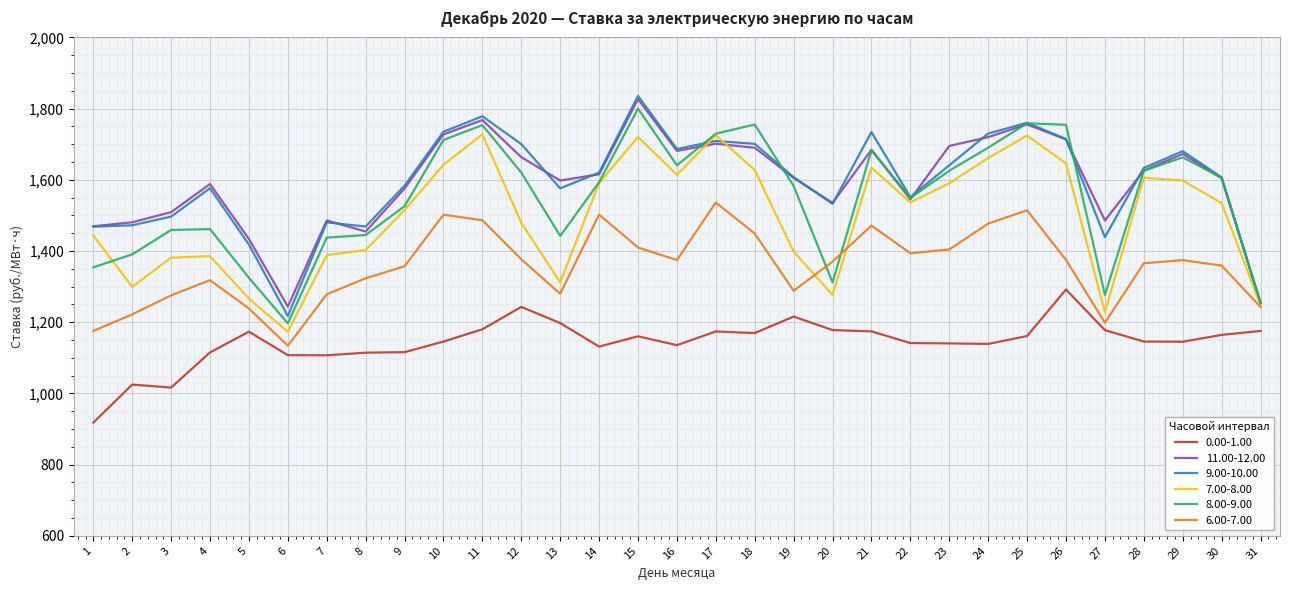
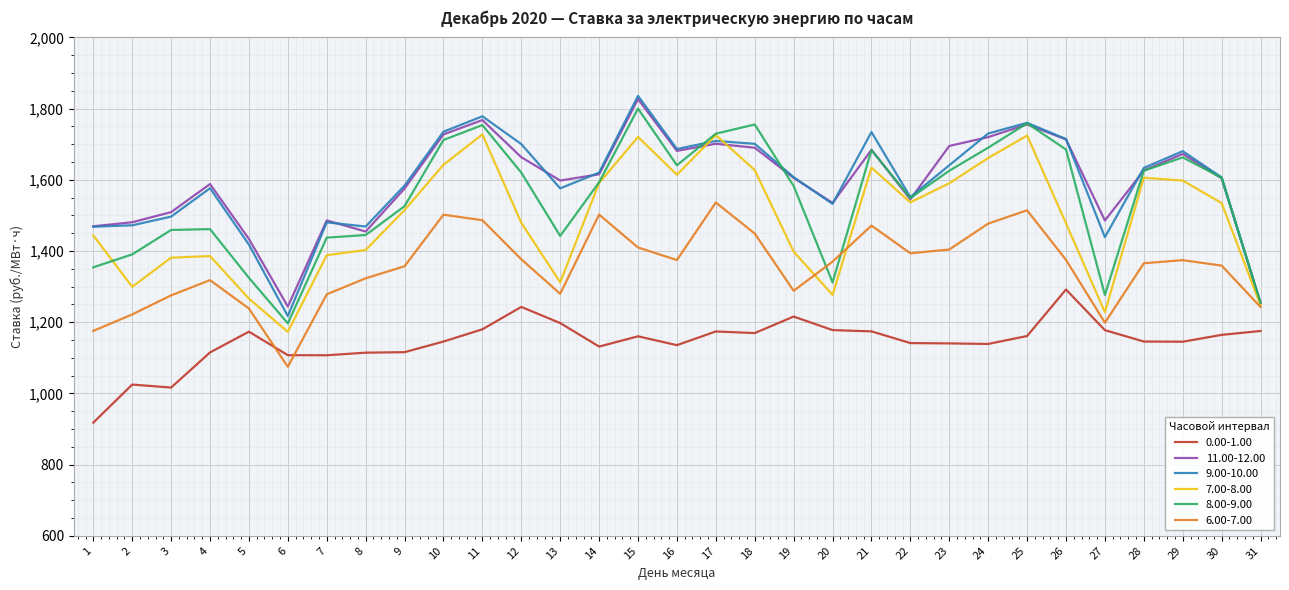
6.00-7.00, 6: 1,130 -> 1,070
7.00-8.00, 26: 1,650 -> 1,480
8.00-9.00, 26: 1,750 -> 1,690
